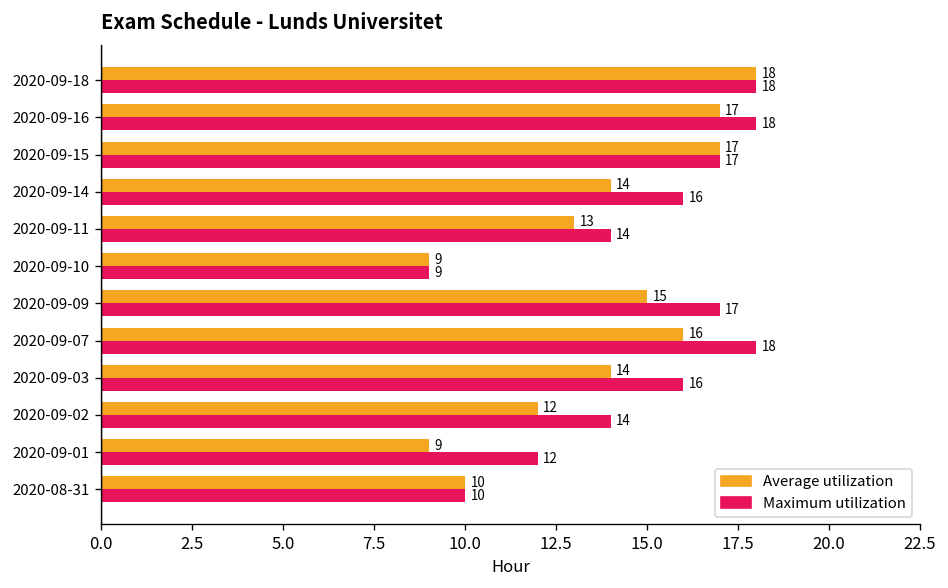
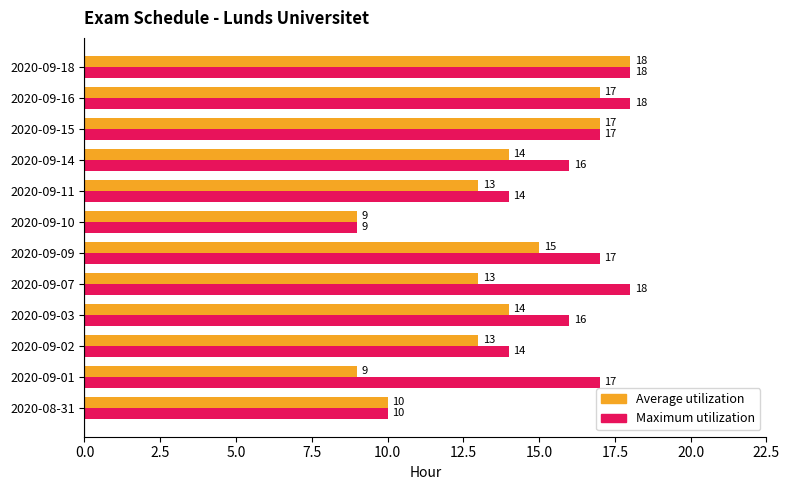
Average utilization, 2020-09-07: 16 -> 13
Average utilization, 2020-09-02: 12 -> 13
Maximum utilization, 2020-09-01: 12 -> 17
